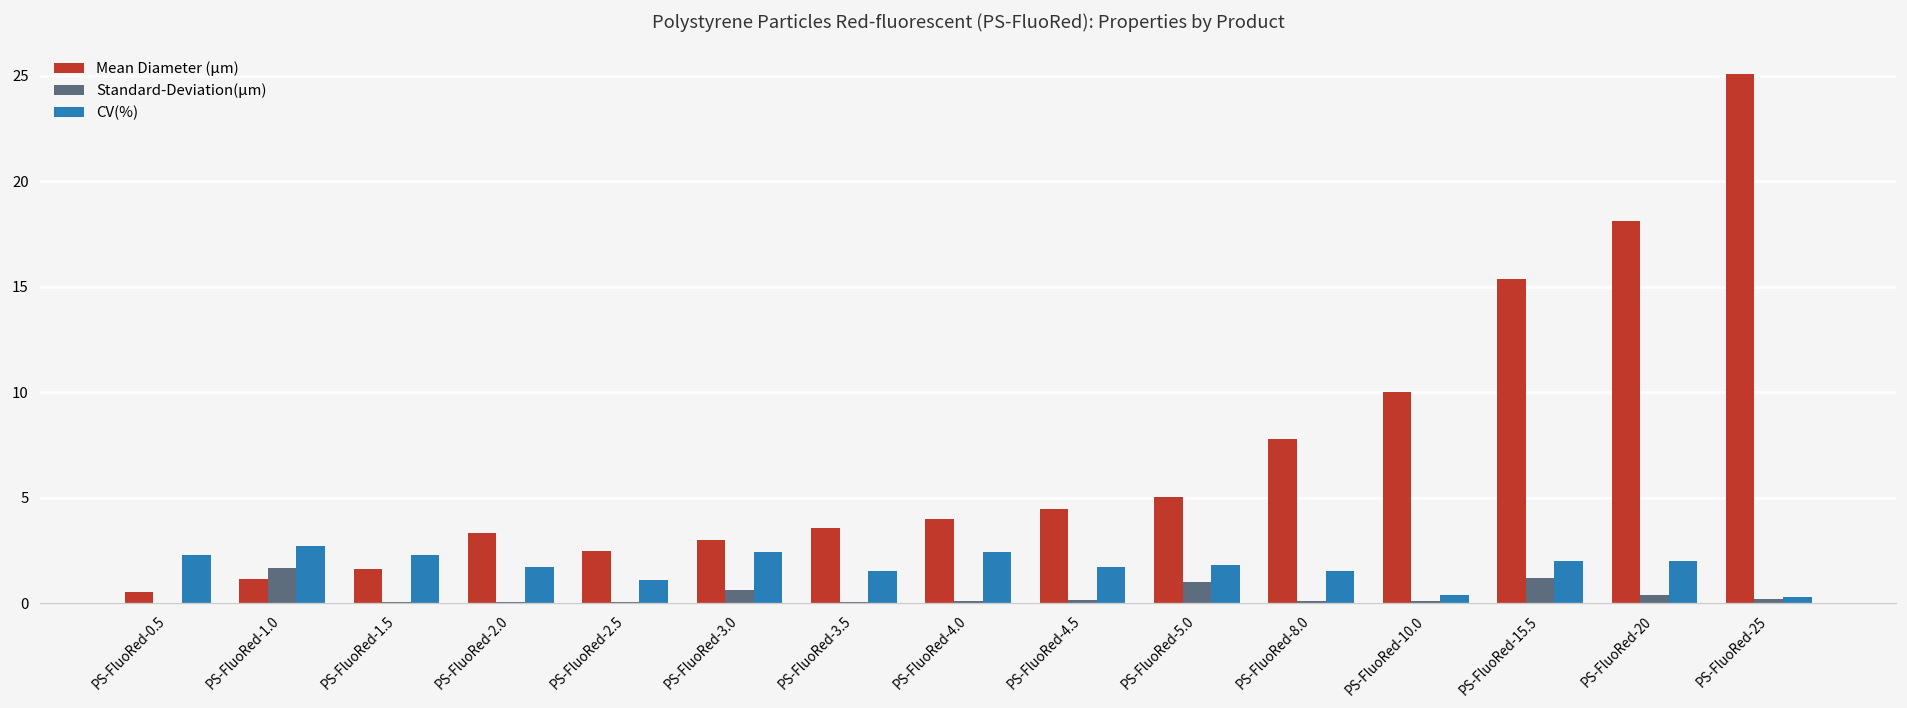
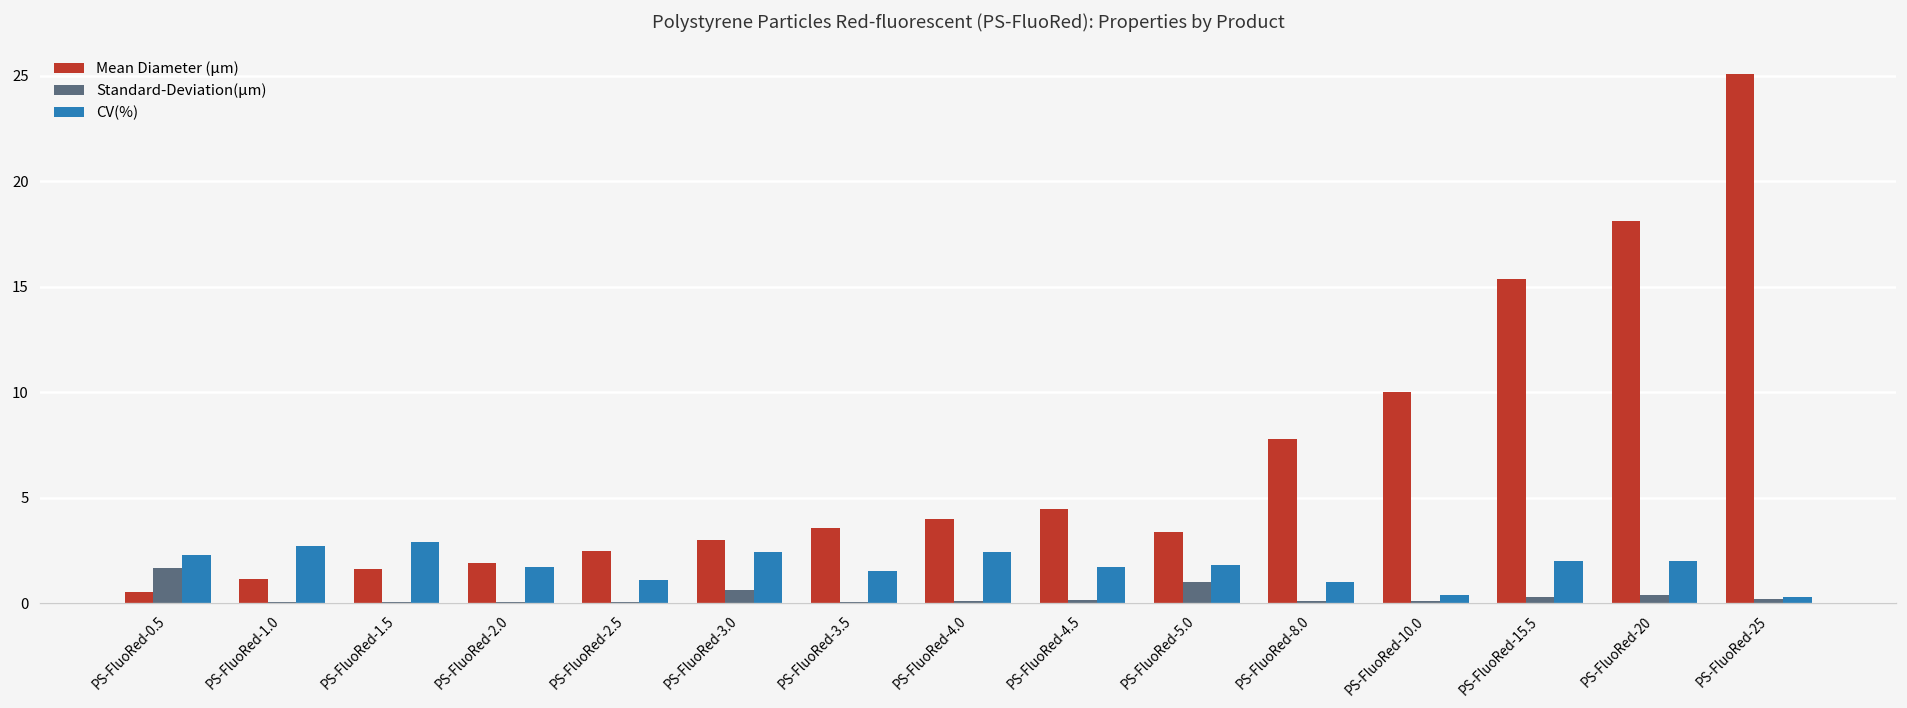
Standard-Deviation(μm), PS-FluoRed-0.5: 0.0 -> 1.7
Standard-Deviation(μm), PS-FluoRed-1.0: 1.7 -> 0.0
CV(%), PS-FluoRed-1.5: 2.3 -> 2.9
Mean Diameter (μm), PS-FluoRed-2.0: 3.3 -> 1.9
Mean Diameter (μm), PS-FluoRed-5.0: 5.0 -> 3.4
CV(%), PS-FluoRed-8.0: 1.5 -> 1.0
Standard-Deviation(μm), PS-FluoRed-15.5: 1.2 -> 0.3
